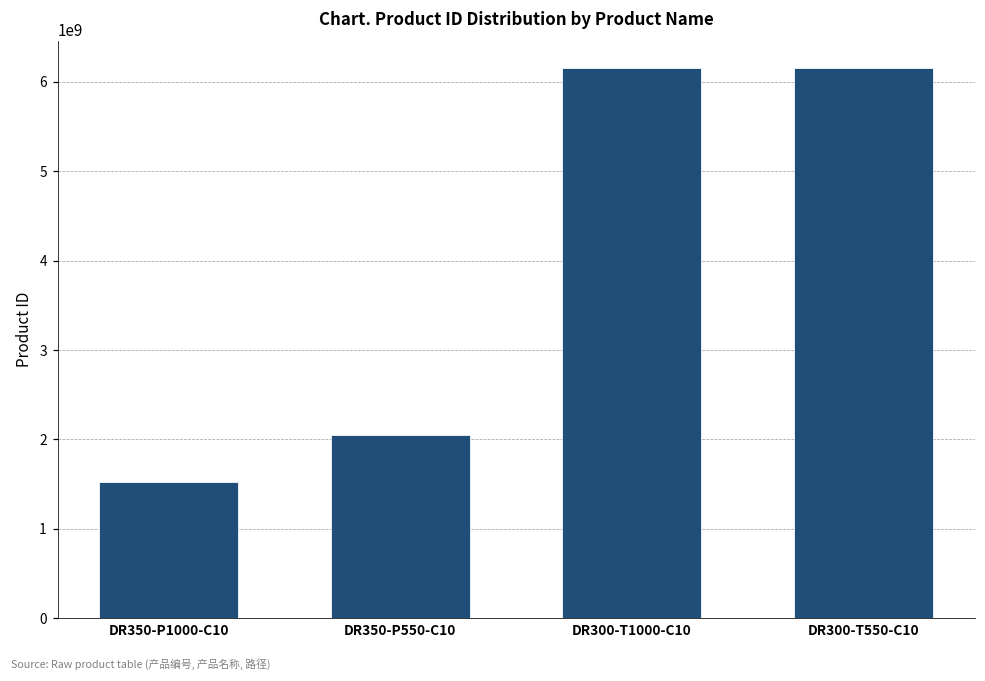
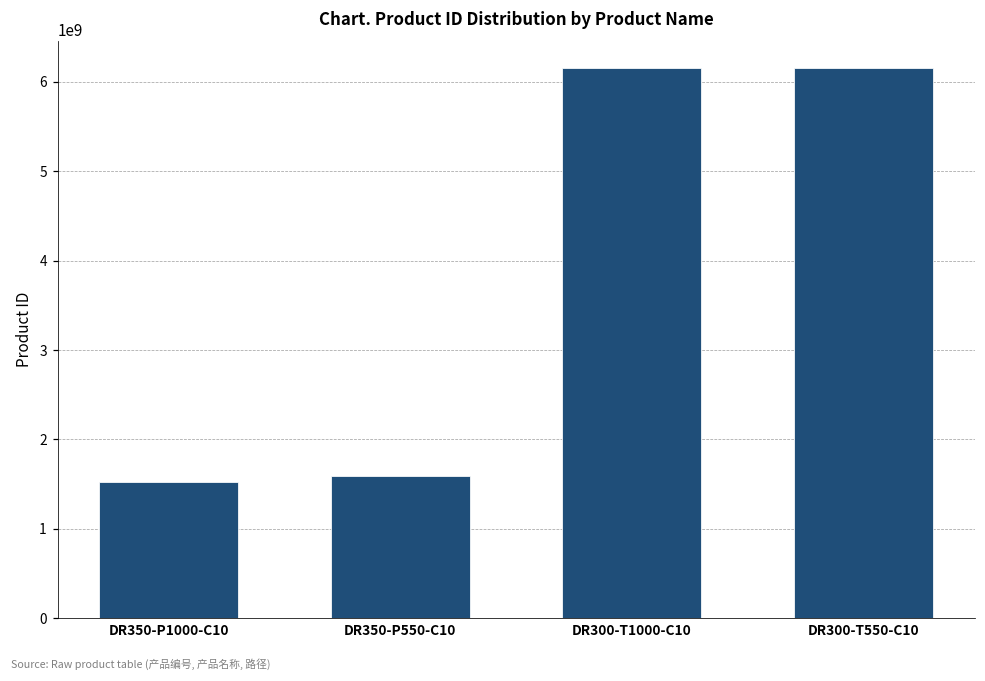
DR350-P550-C10: 2100000000 -> 1600000000
